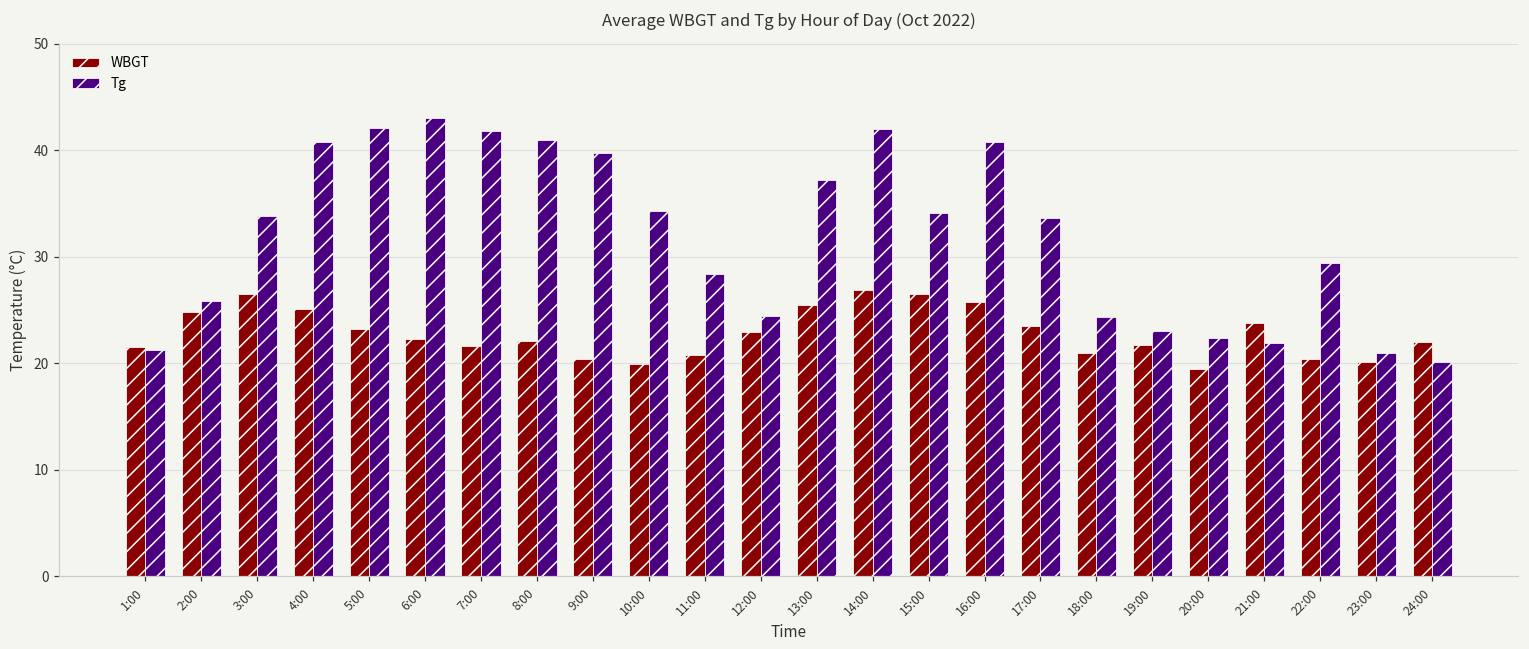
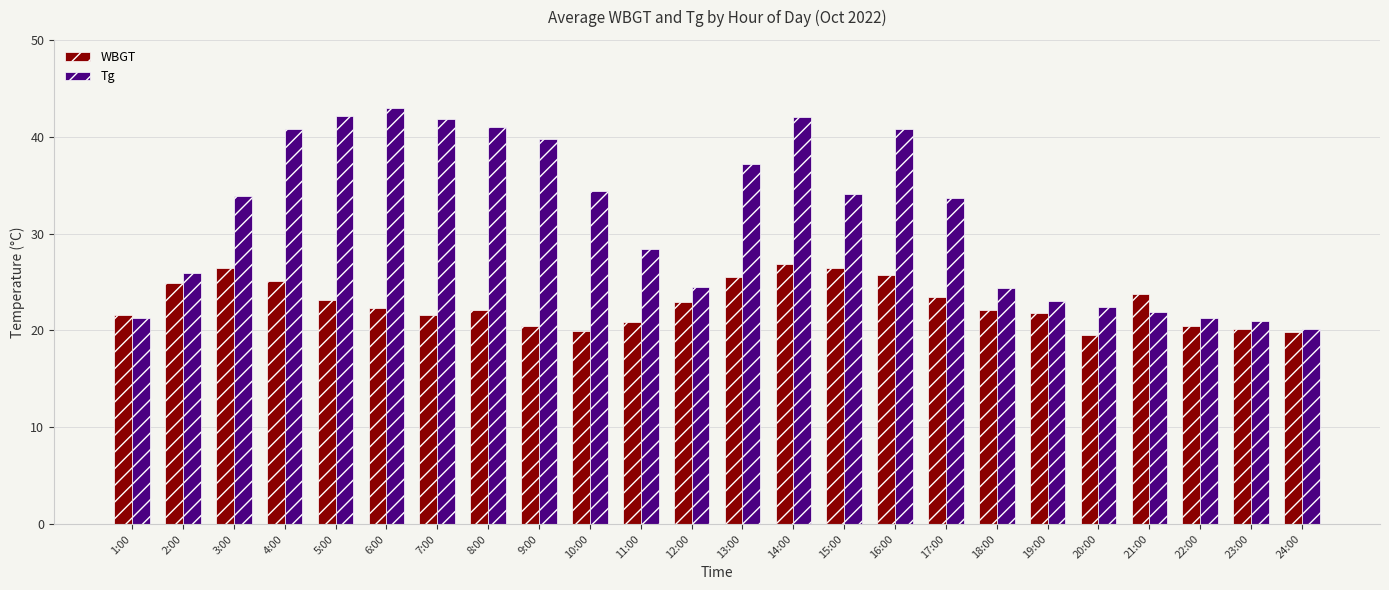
WBGT, 18:00: 21 -> 22
Tg, 22:00: 29 -> 21
WBGT, 24:00: 22 -> 20
